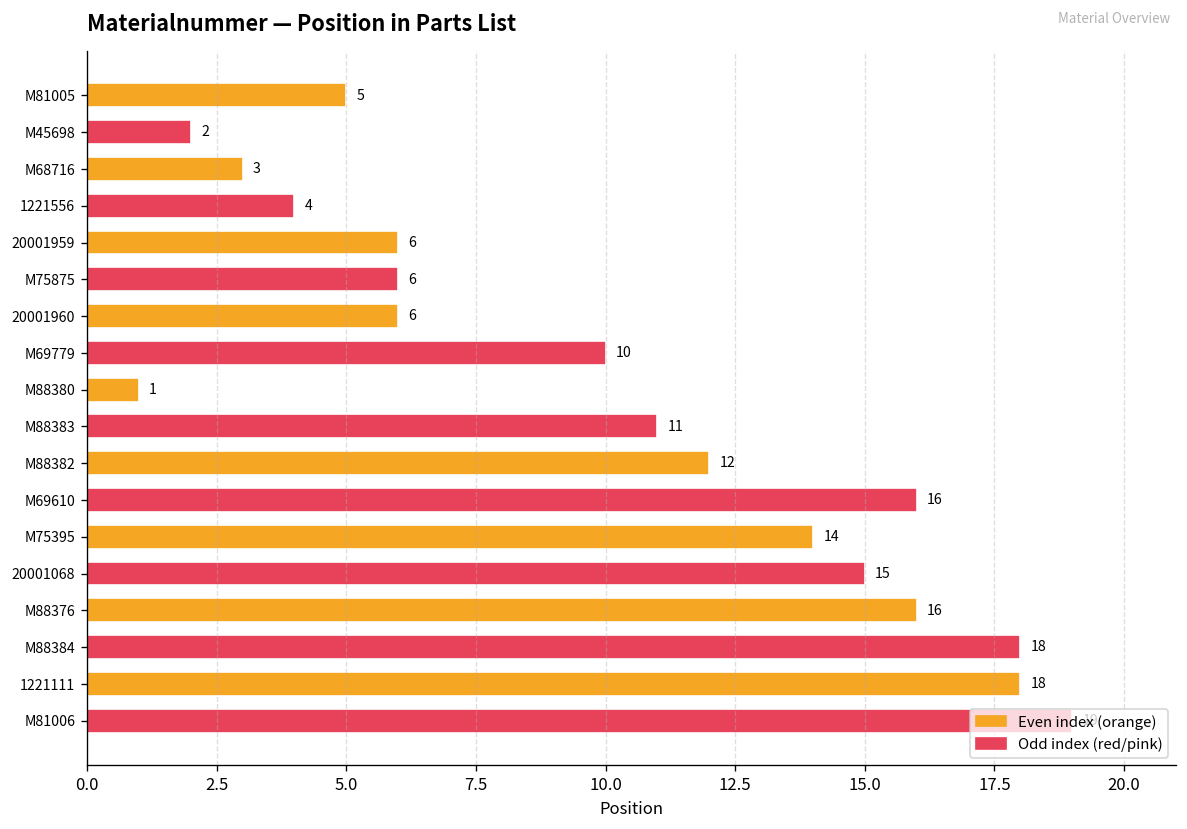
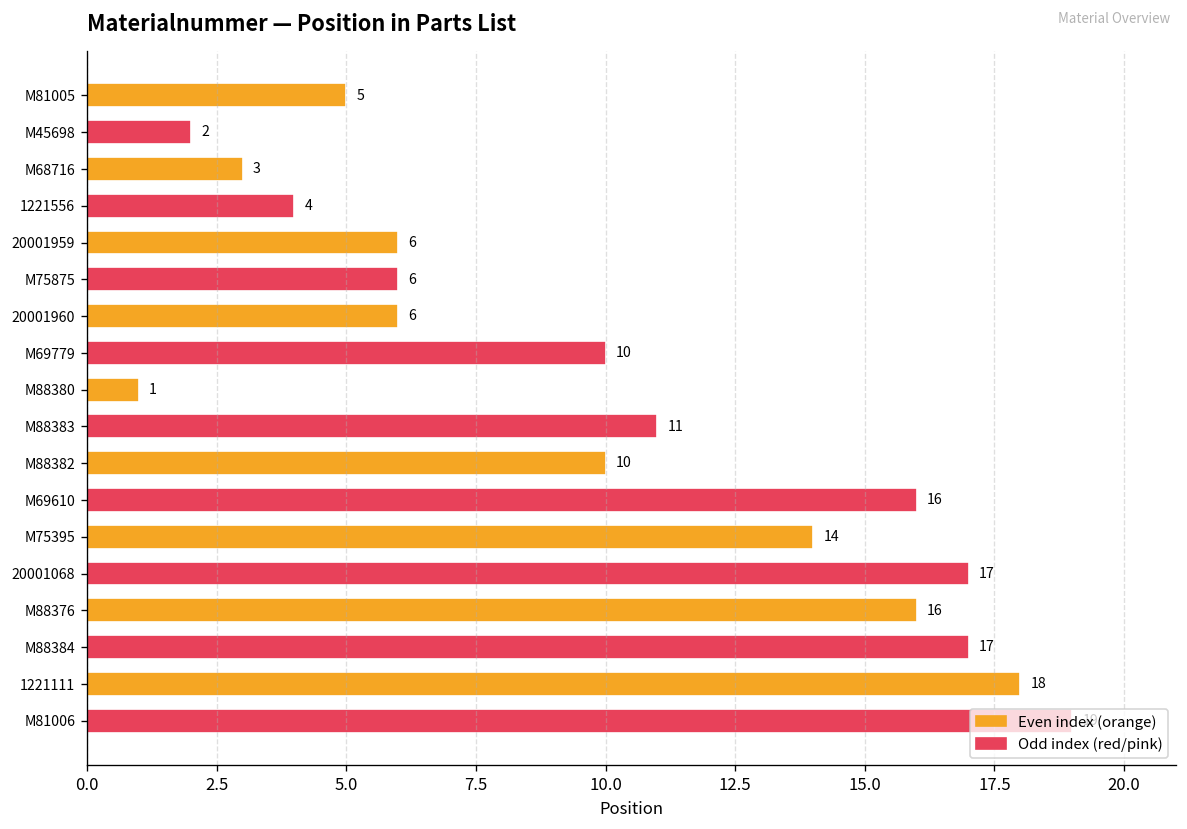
M88382: 12 -> 10
20001068: 15 -> 17
M88384: 18 -> 17
